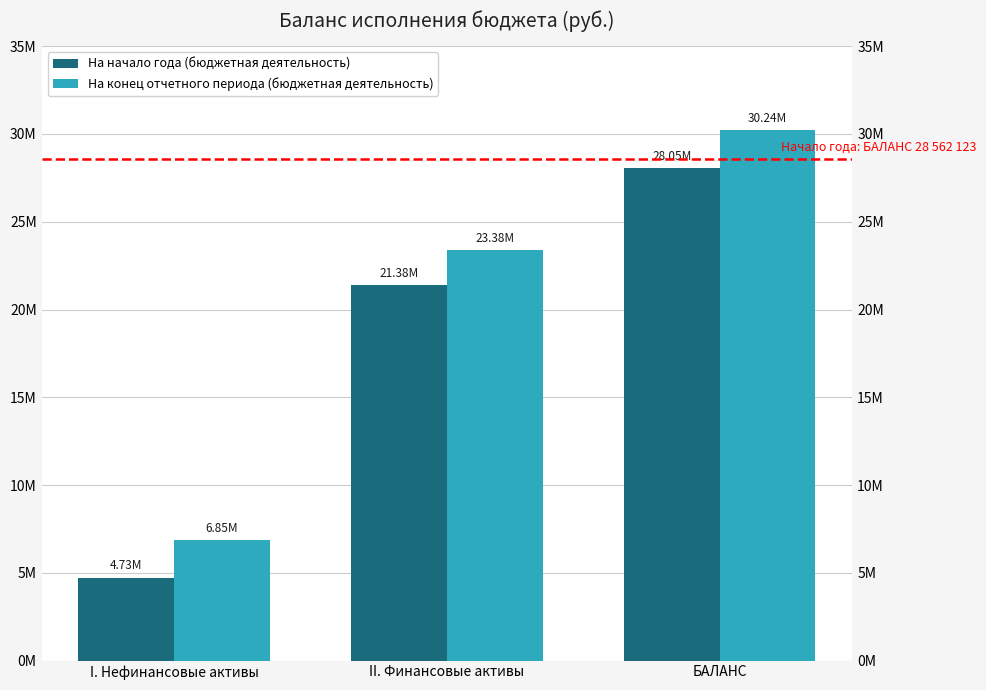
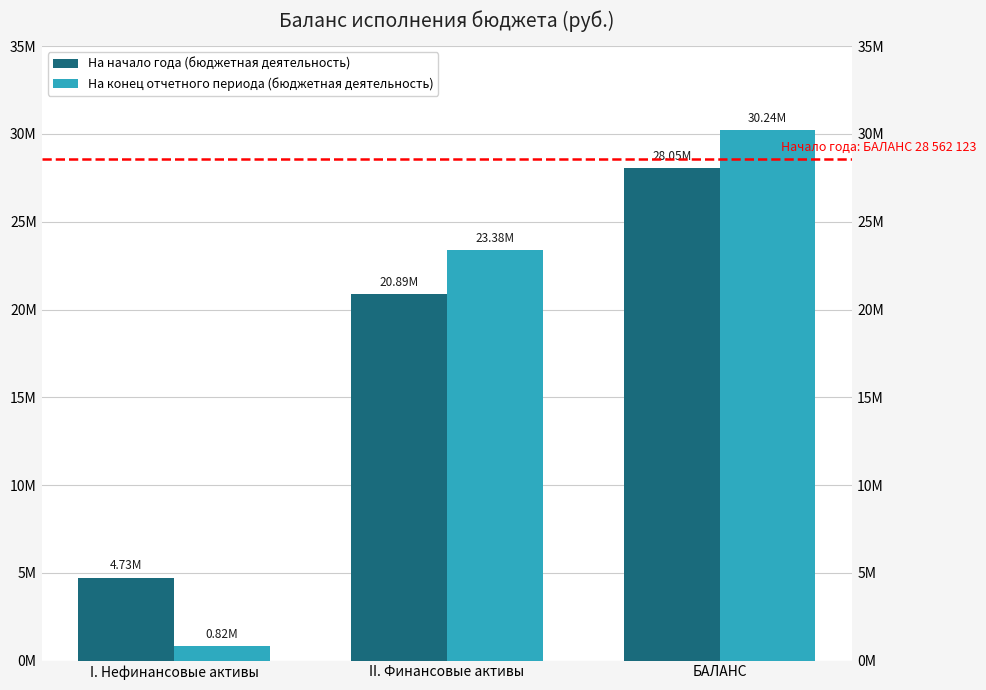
На конец отчетного периода (бюджетная деятельность), I. Нефинансовые активы: 6.85M -> 0.82M
На начало года (бюджетная деятельность), II. Финансовые активы: 21.38M -> 20.89M
